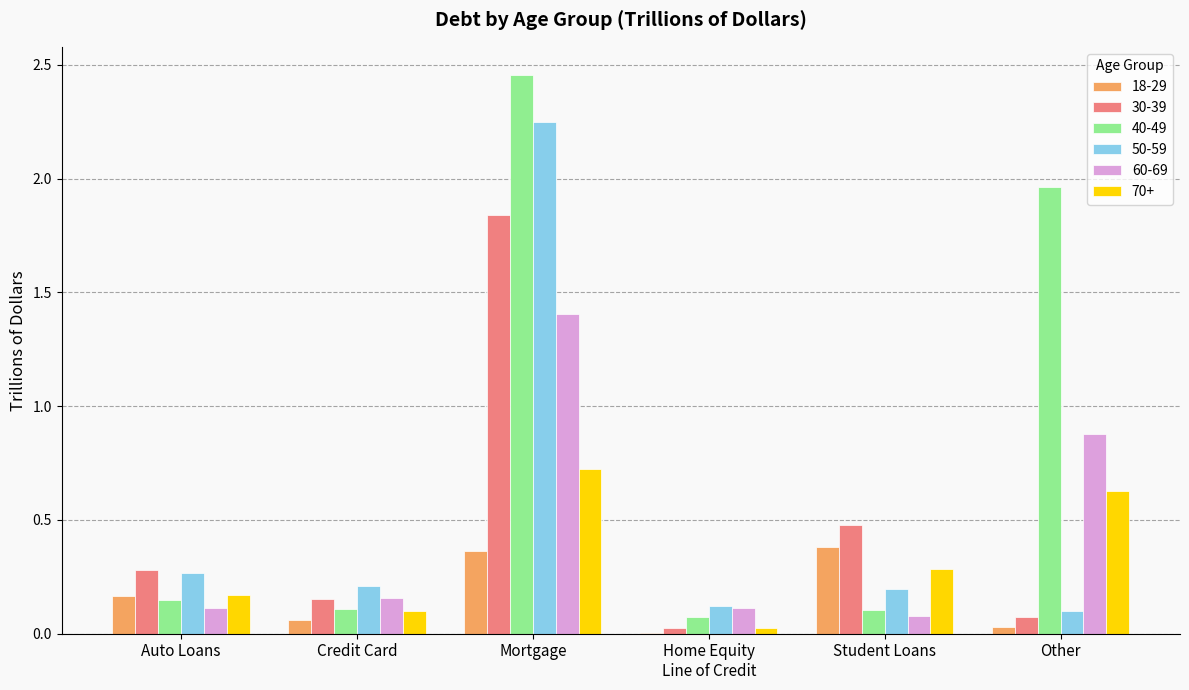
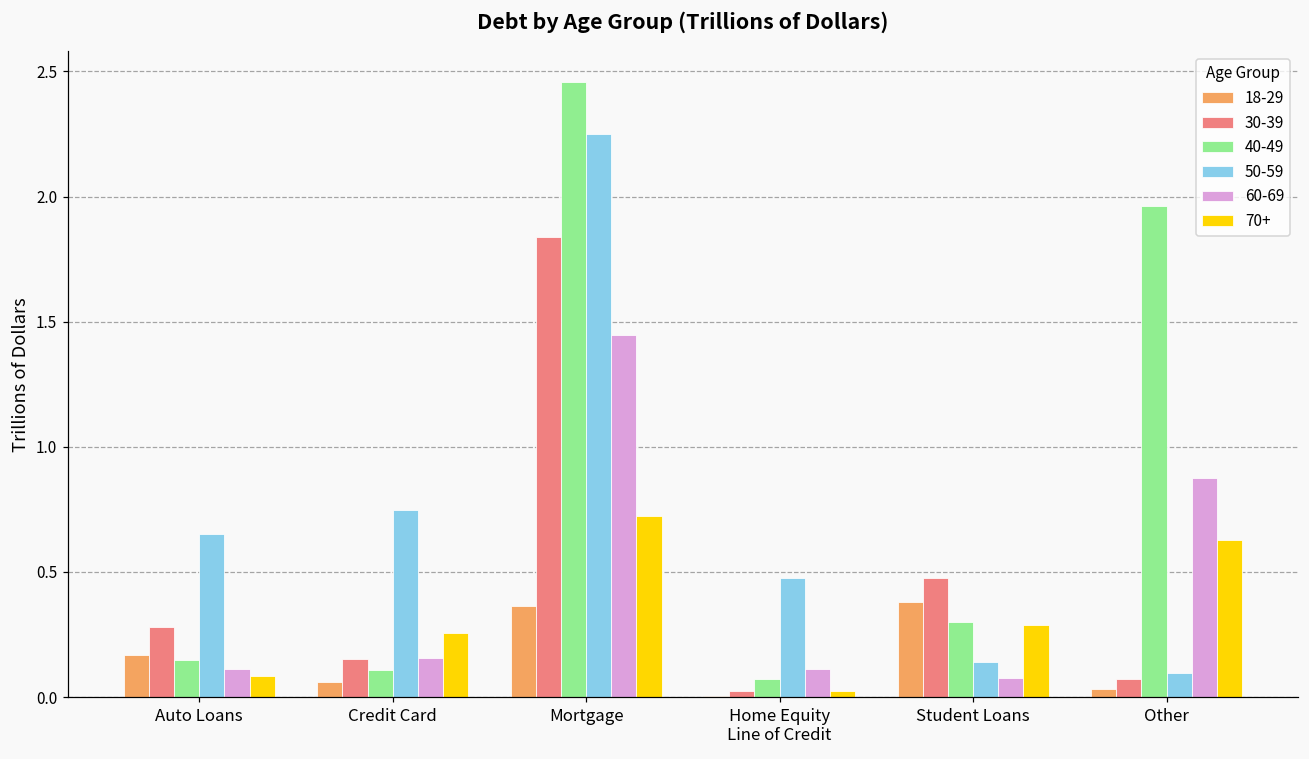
50-59, Auto Loans: 0.27 -> 0.65
70+, Auto Loans: 0.17 -> 0.08
50-59, Credit Card: 0.21 -> 0.75
70+, Credit Card: 0.10 -> 0.26
60-69, Mortgage: 1.40 -> 1.45
50-59, Home Equity Line of Credit: 0.12 -> 0.48
40-49, Student Loans: 0.10 -> 0.30
50-59, Student Loans: 0.20 -> 0.14
